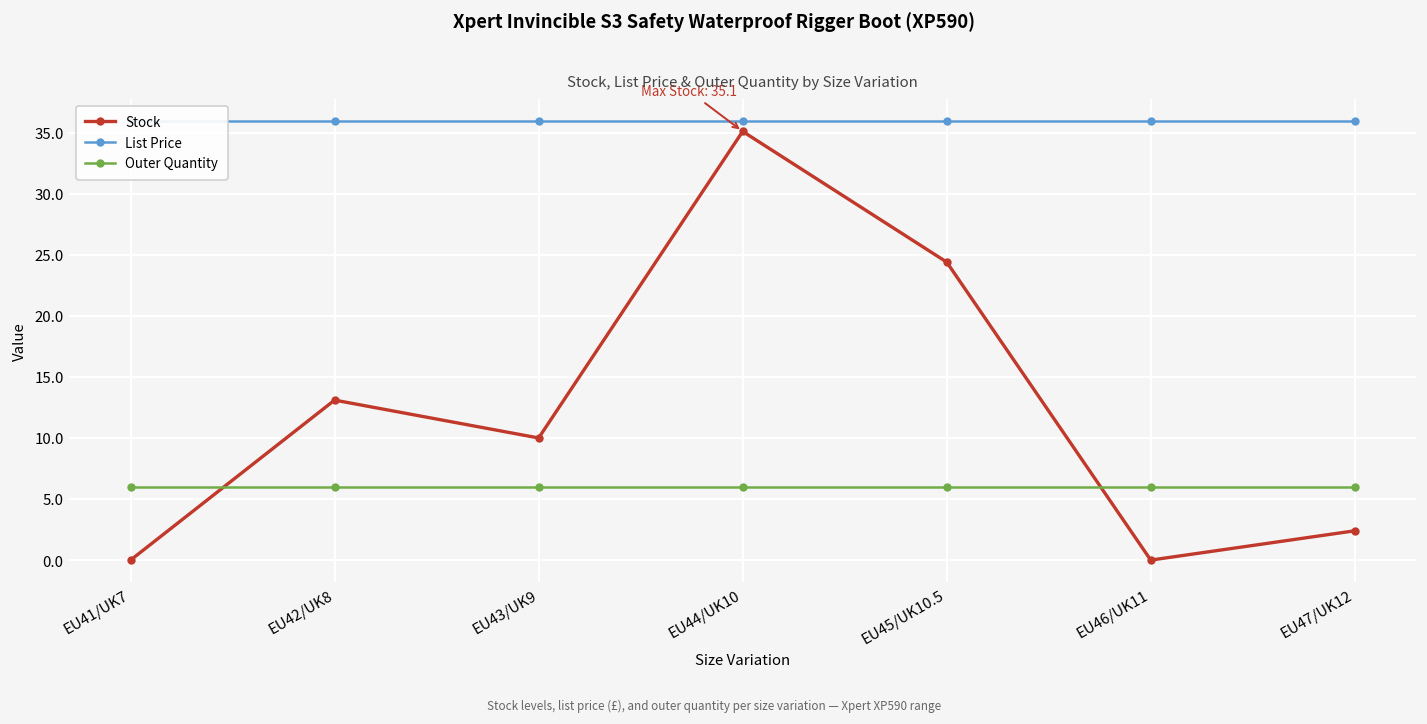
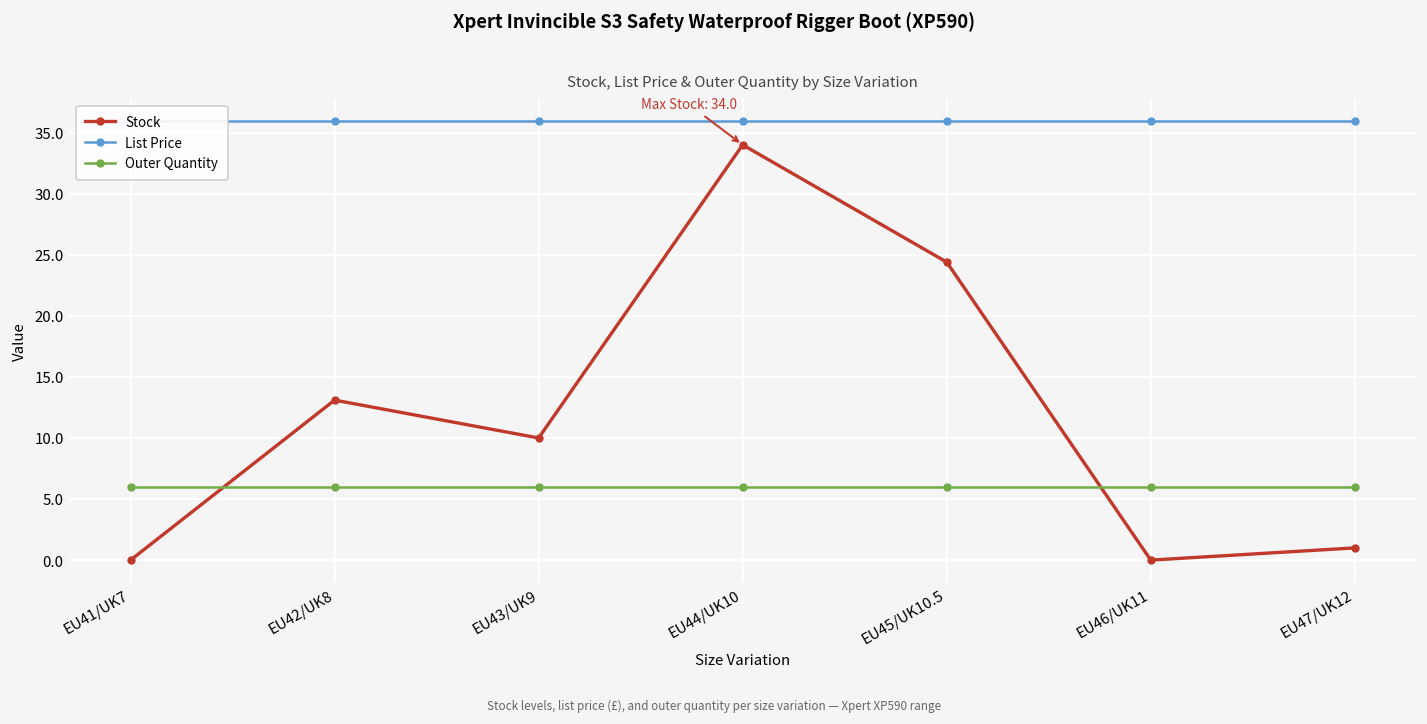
Stock, EU44/UK10: 35.1 -> 34.0
Stock, EU47/UK12: 2.4 -> 1.0
